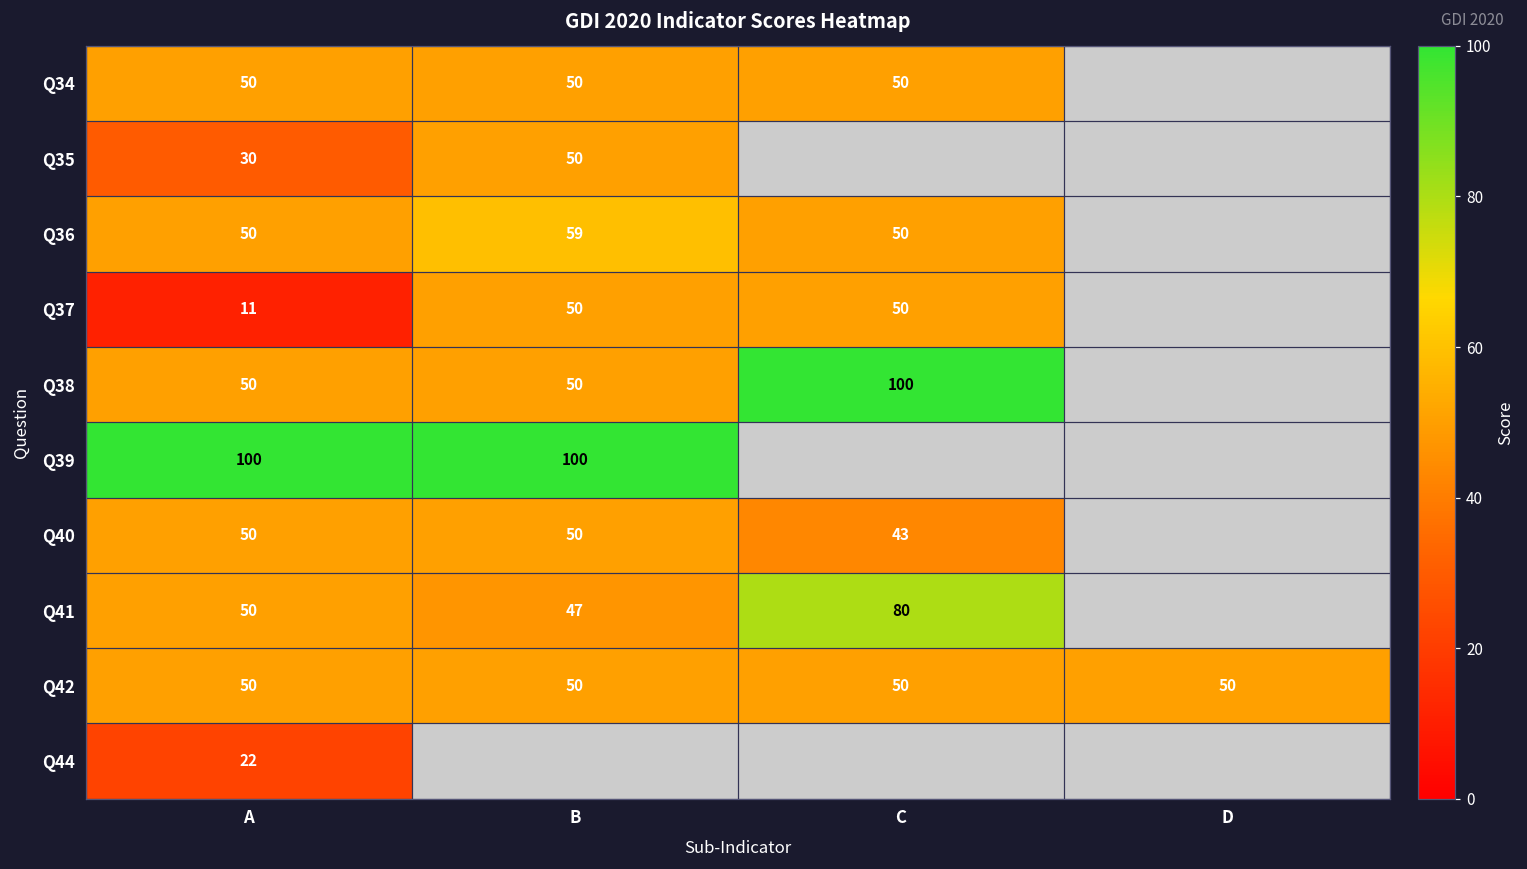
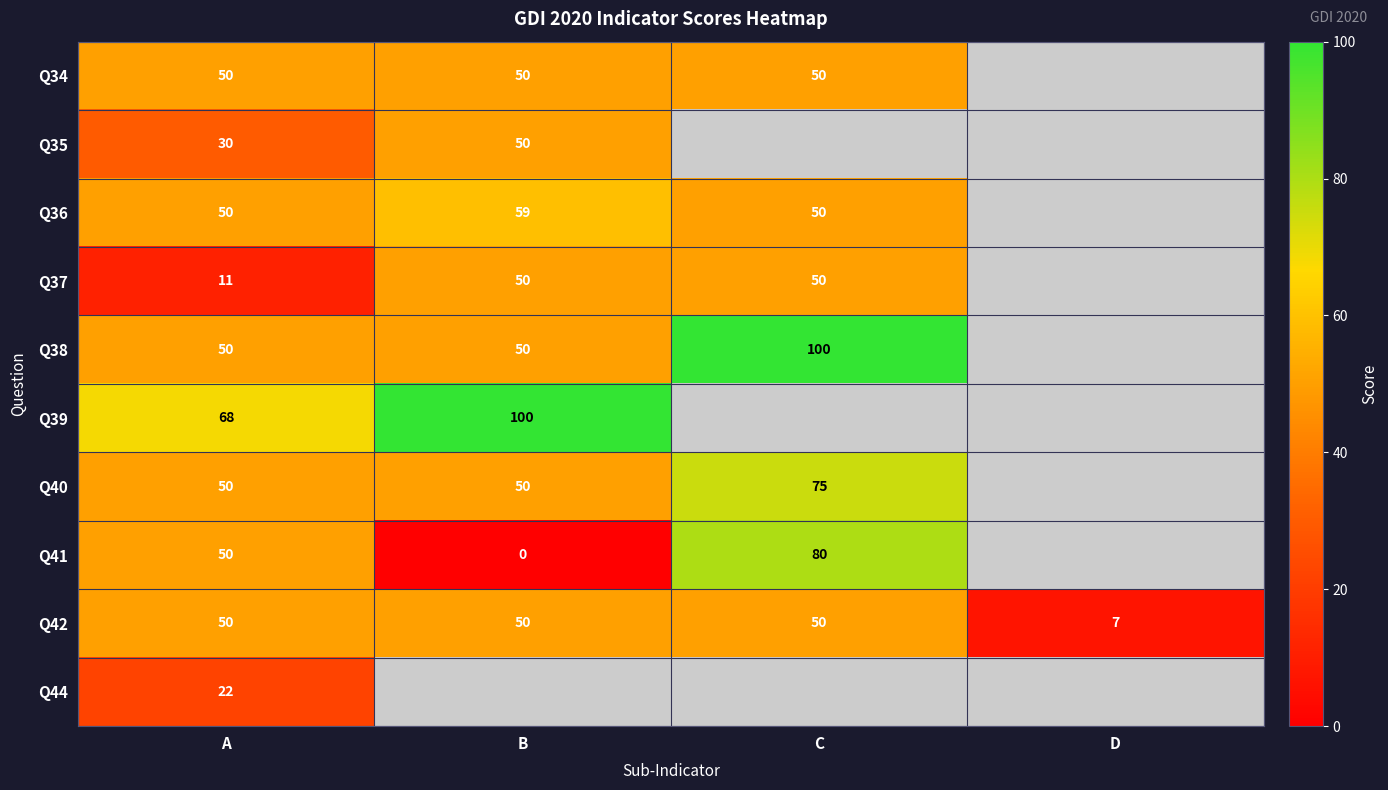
Q39, A: 100 -> 68
Q40, C: 43 -> 75
Q41, B: 47 -> 0
Q42, D: 50 -> 7
